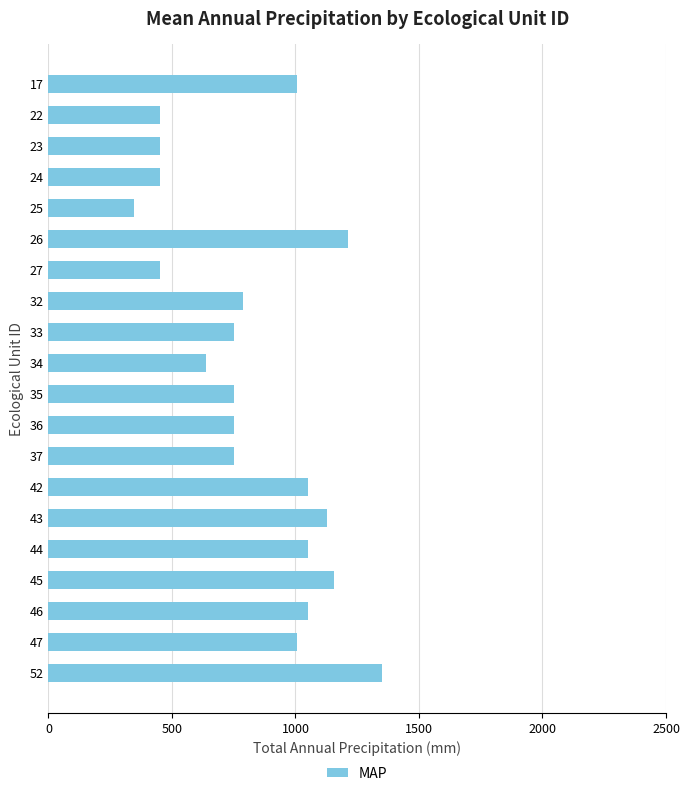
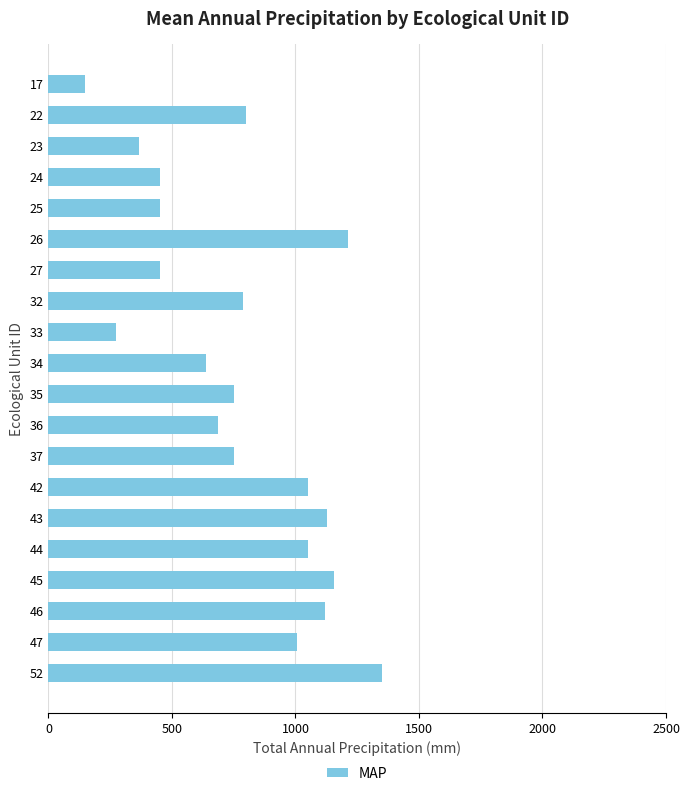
17: 1010 -> 150
22: 450 -> 800
23: 450 -> 370
25: 350 -> 450
33: 750 -> 280
36: 750 -> 690
46: 1050 -> 1120
